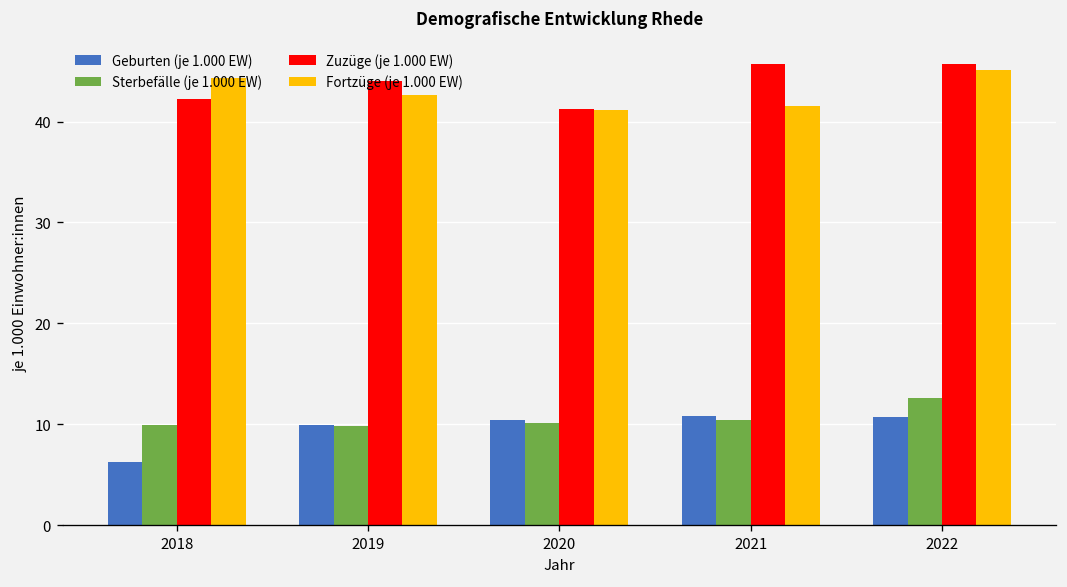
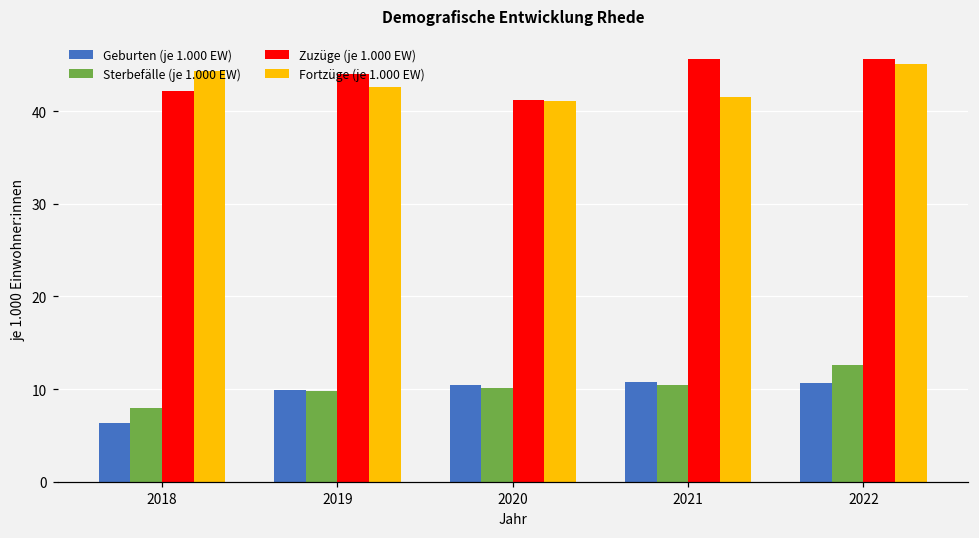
Sterbefälle (je 1.000 EW), 2018: 10 -> 8
